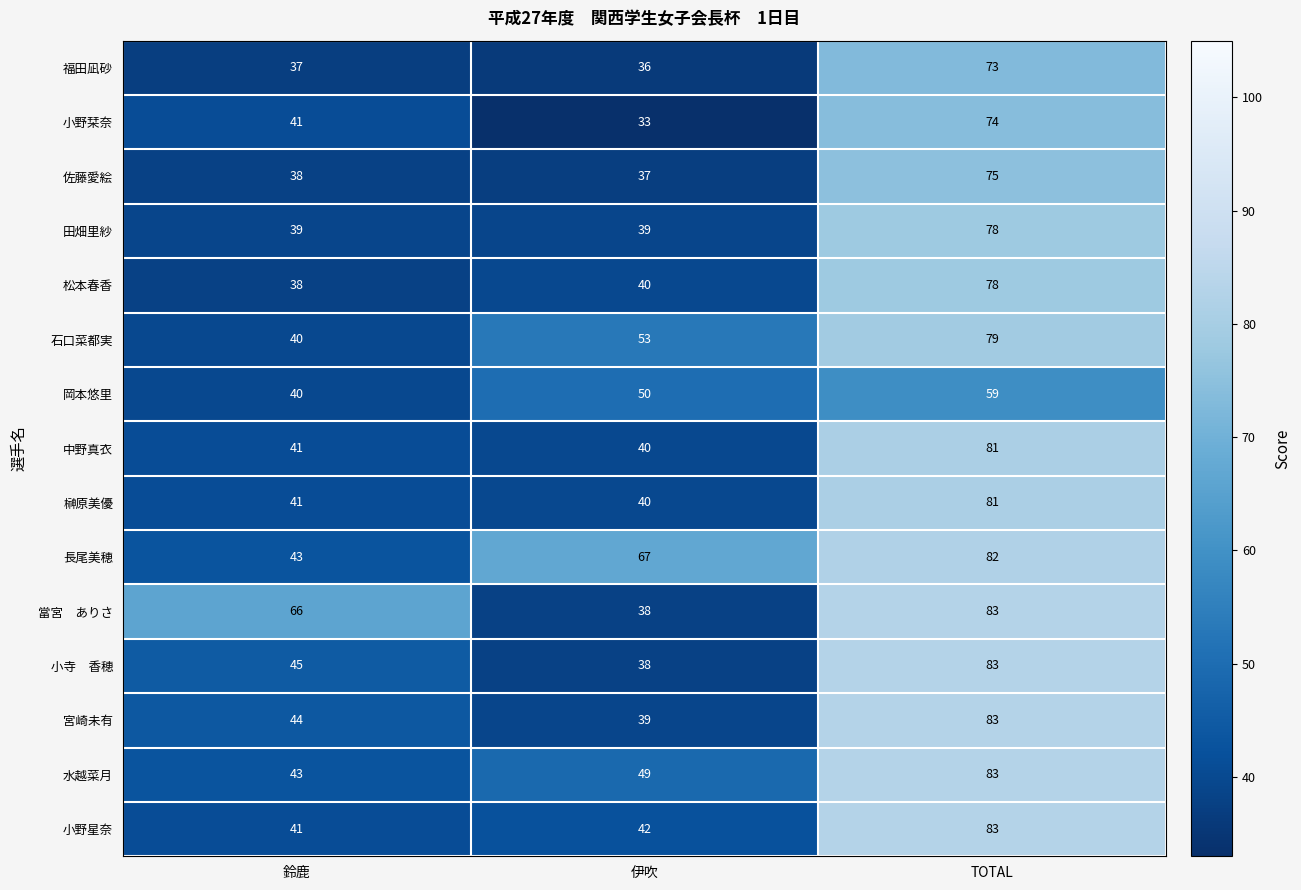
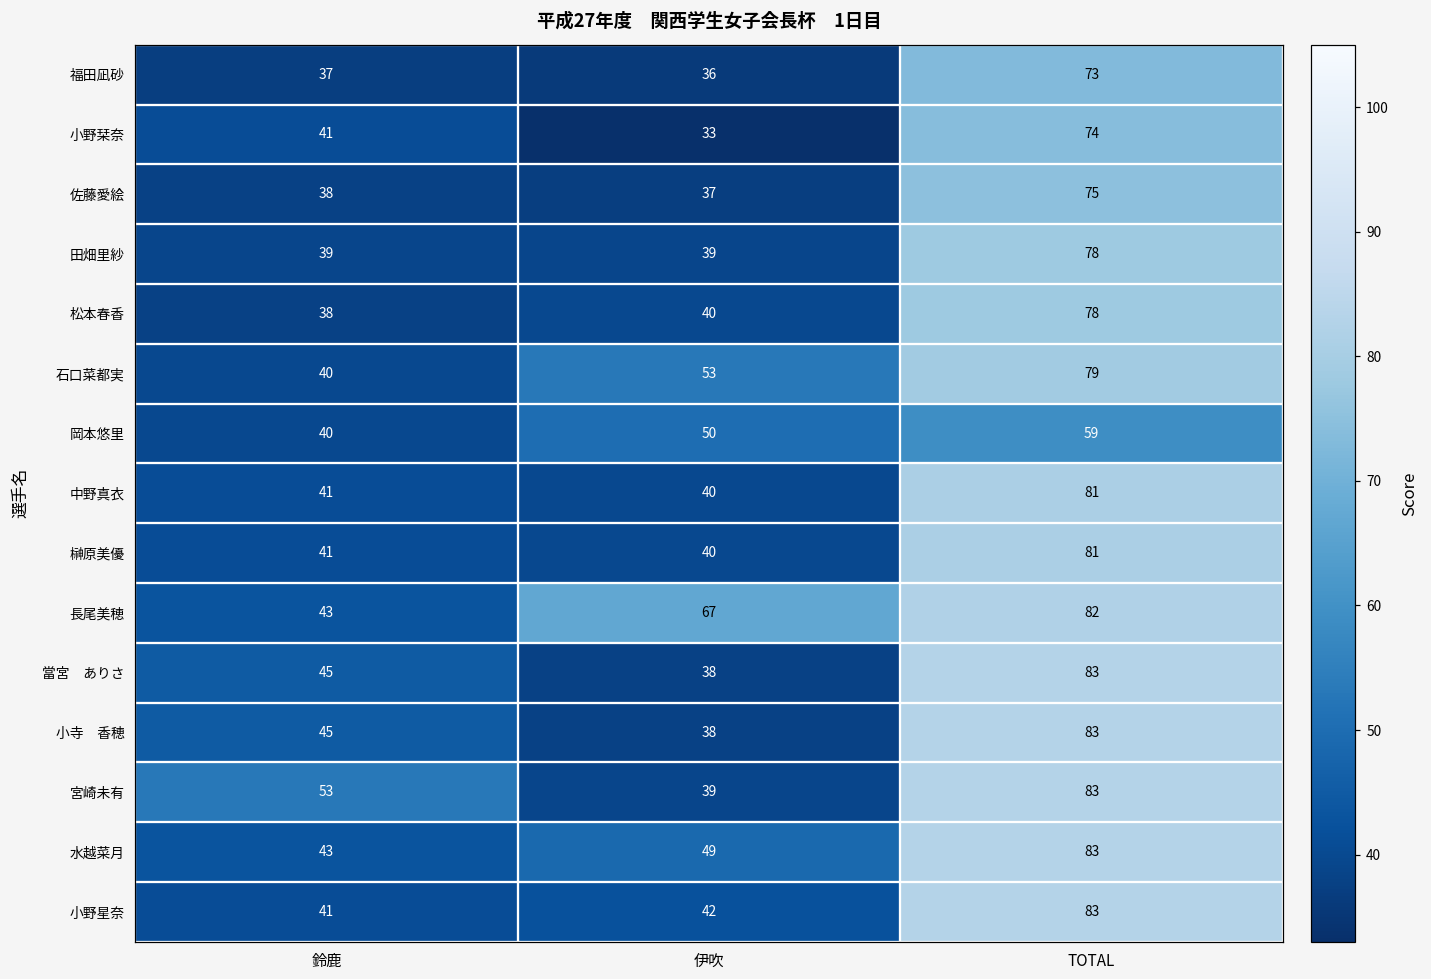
當宮 ありさ, 鈴鹿: 66 -> 45
宮崎未有, 鈴鹿: 44 -> 53
